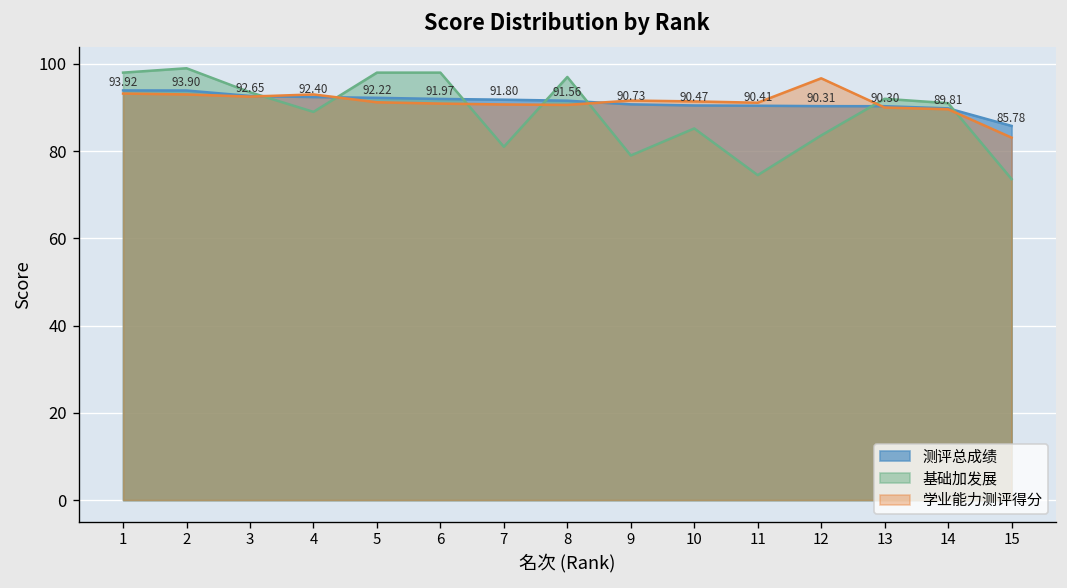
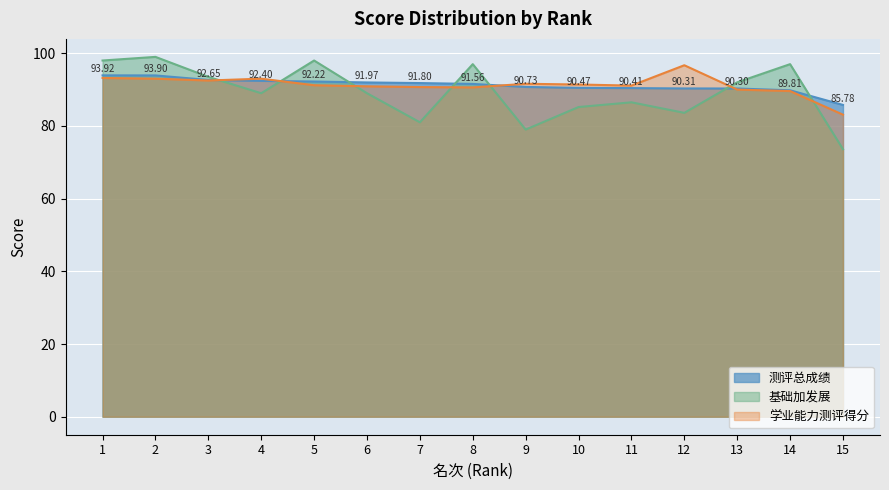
基础加发展, 6: 98 -> 89
基础加发展, 11: 75 -> 87
基础加发展, 14: 91 -> 97
